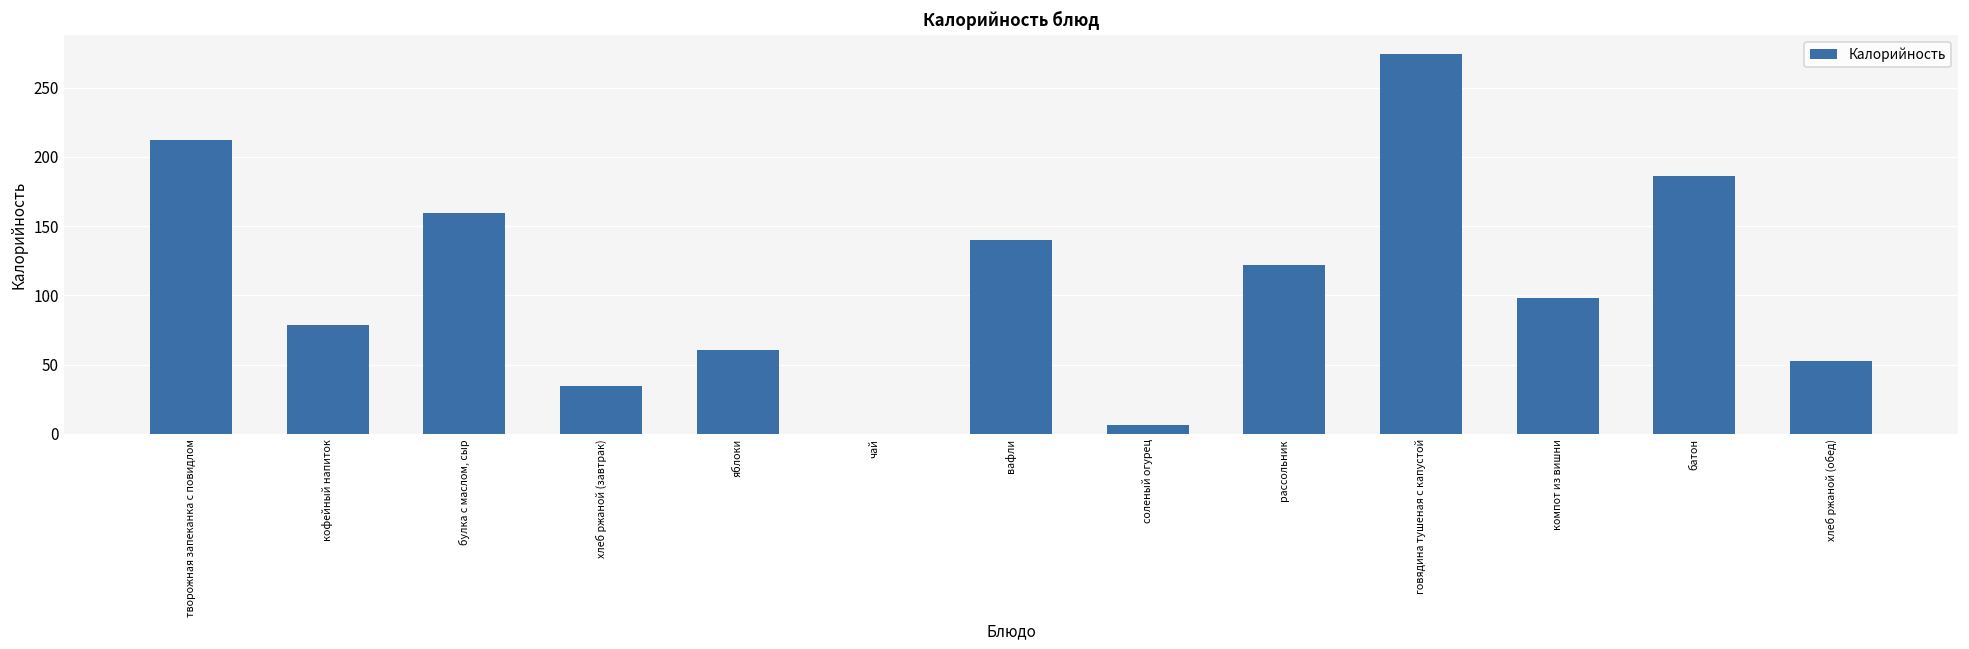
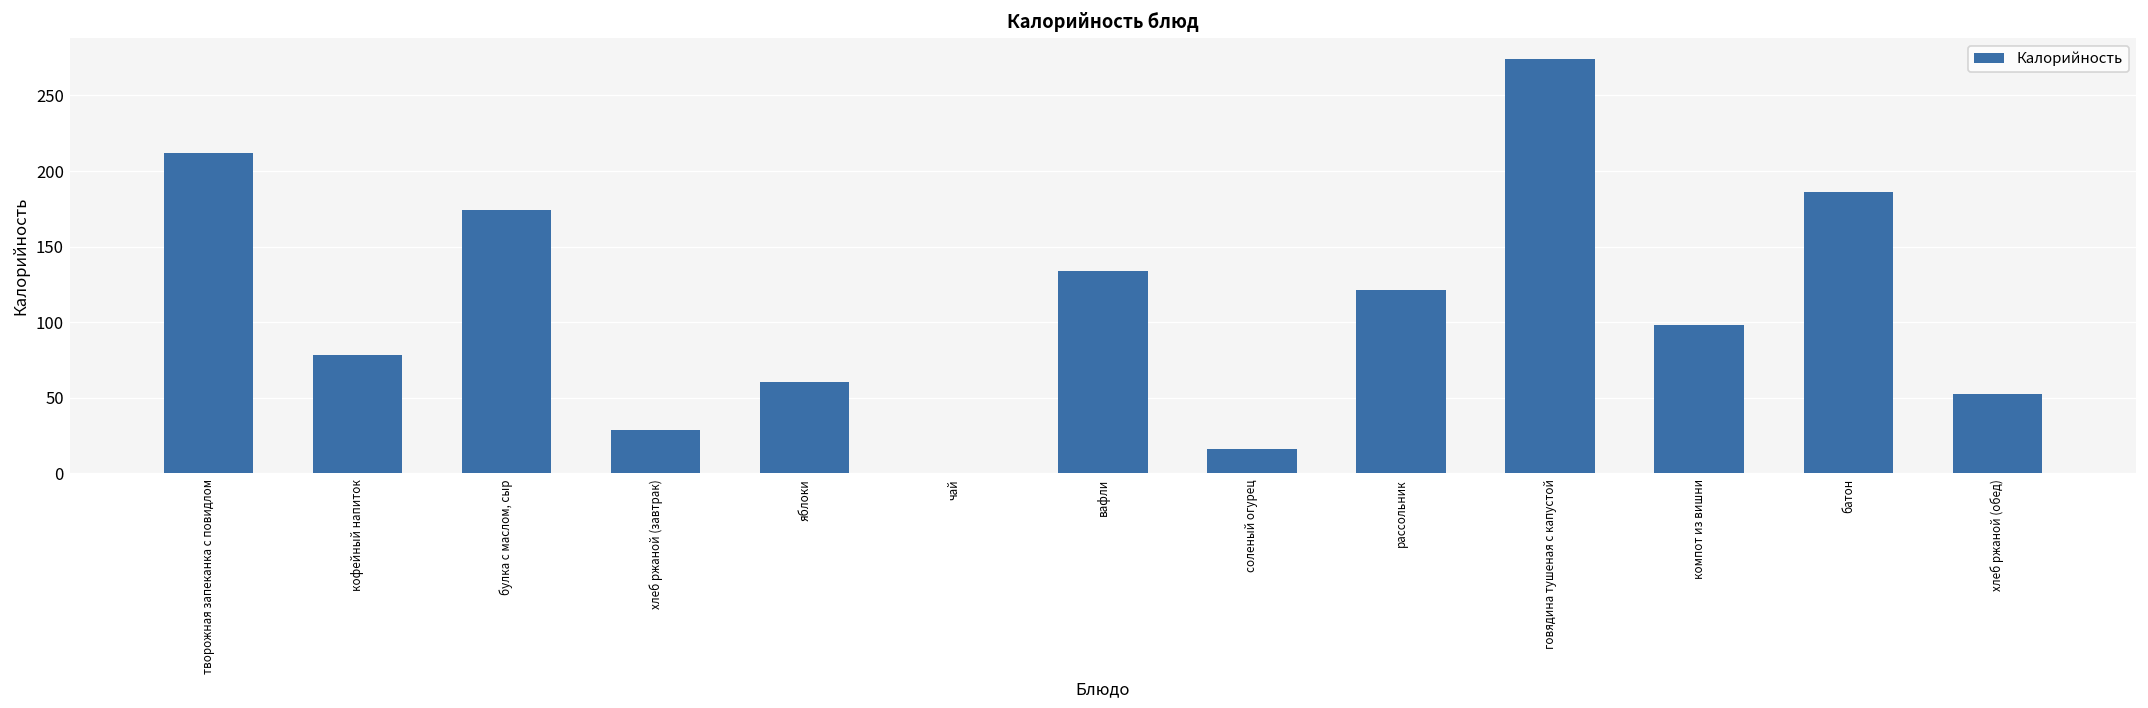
булка с маслом, сыр: 160 -> 174
хлеб ржаной (завтрак): 35 -> 28
вафли: 140 -> 134
соленый огурец: 7 -> 16
